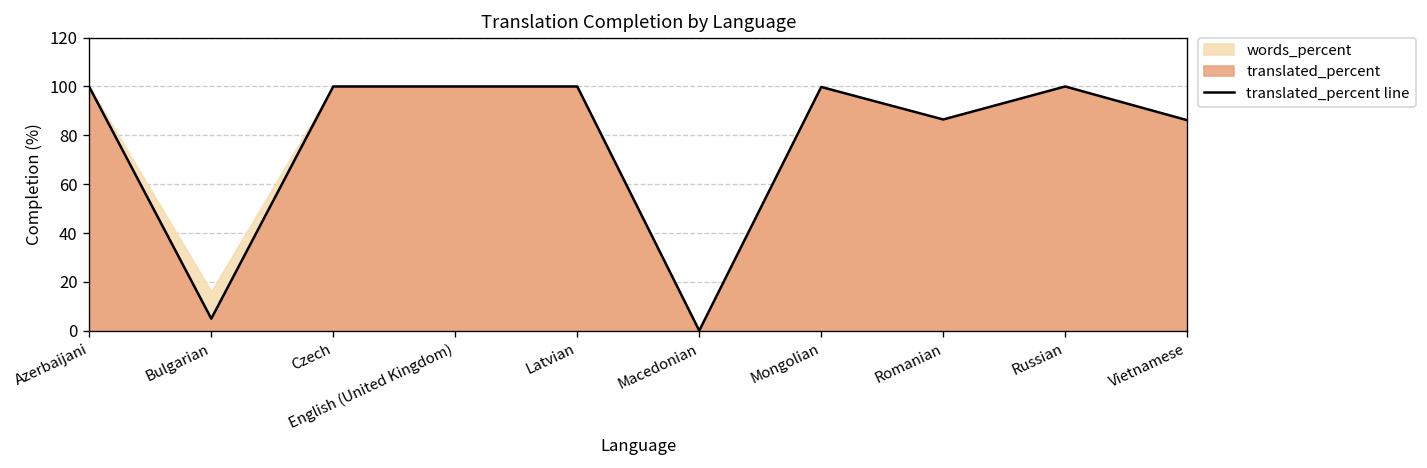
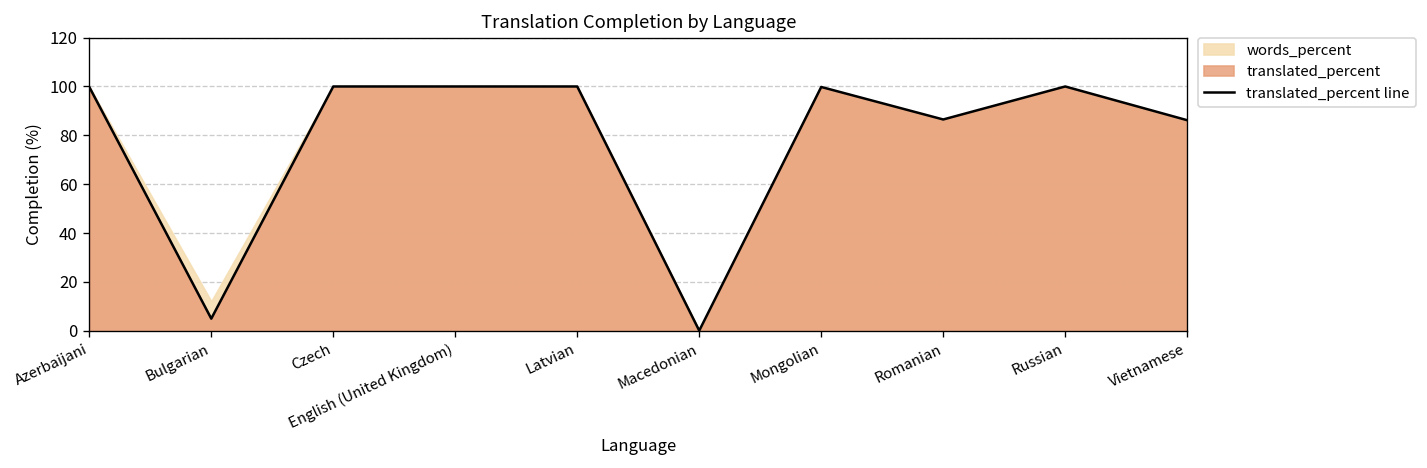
words_percent, Bulgarian: 16 -> 12
